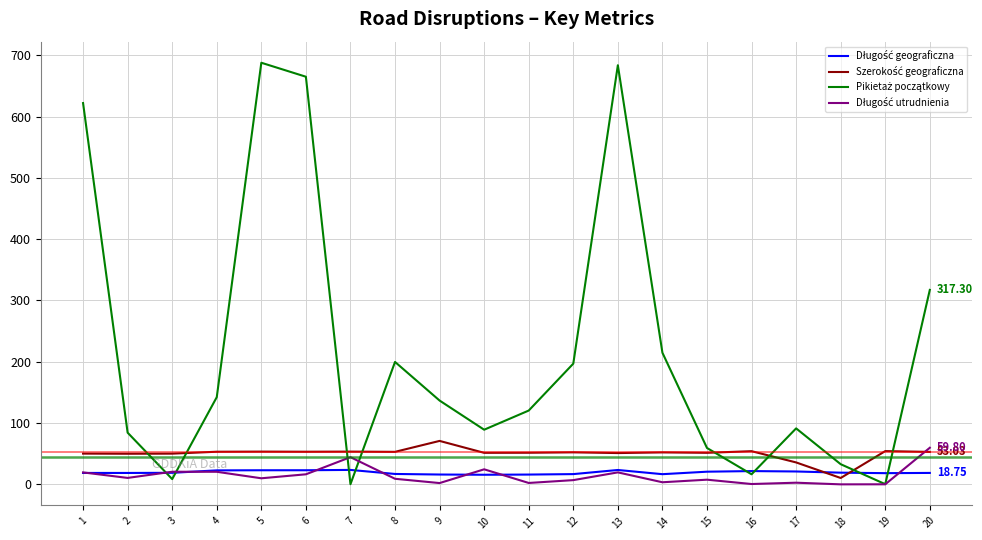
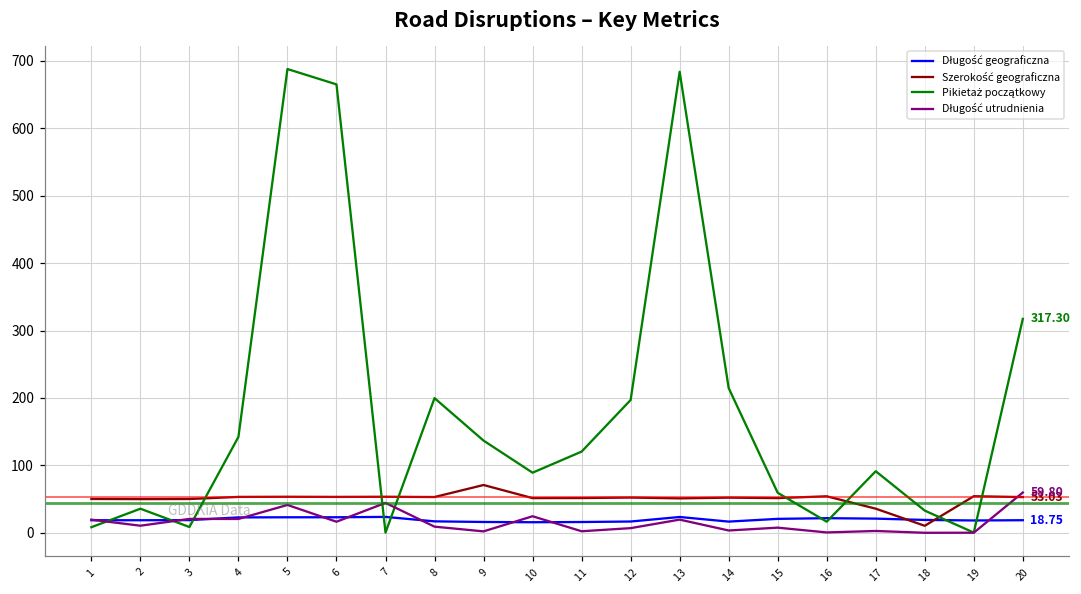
Pikietaż początkowy, 1: 620 -> 10
Pikietaż początkowy, 2: 80 -> 40
Długość utrudnienia, 5: 10 -> 40
